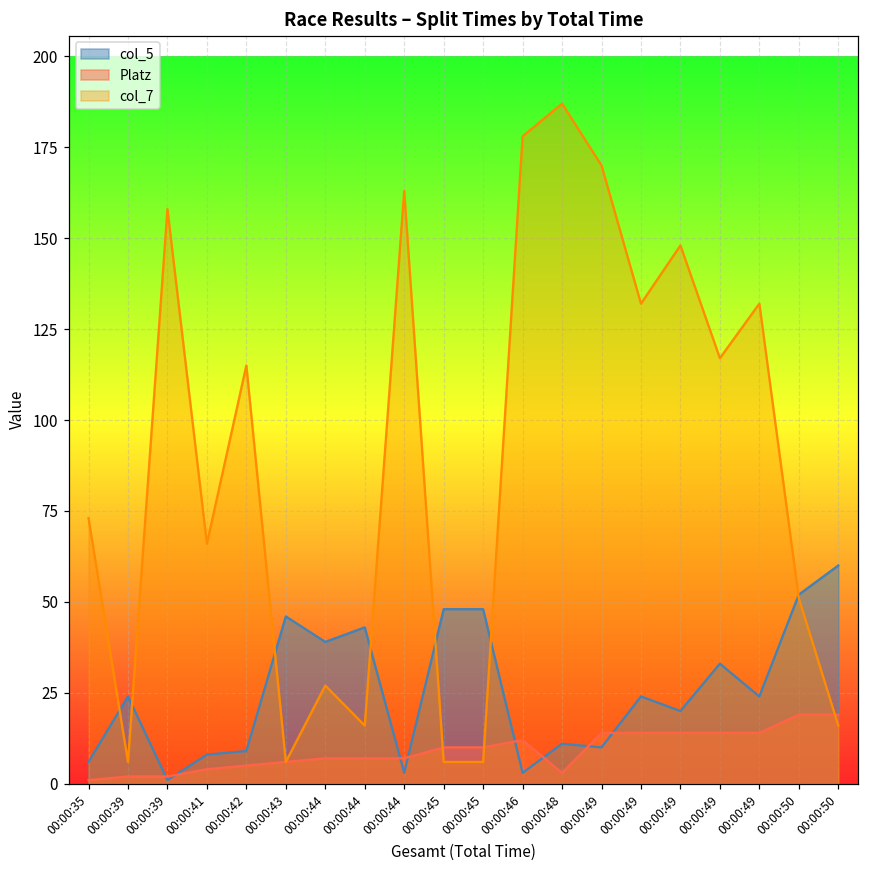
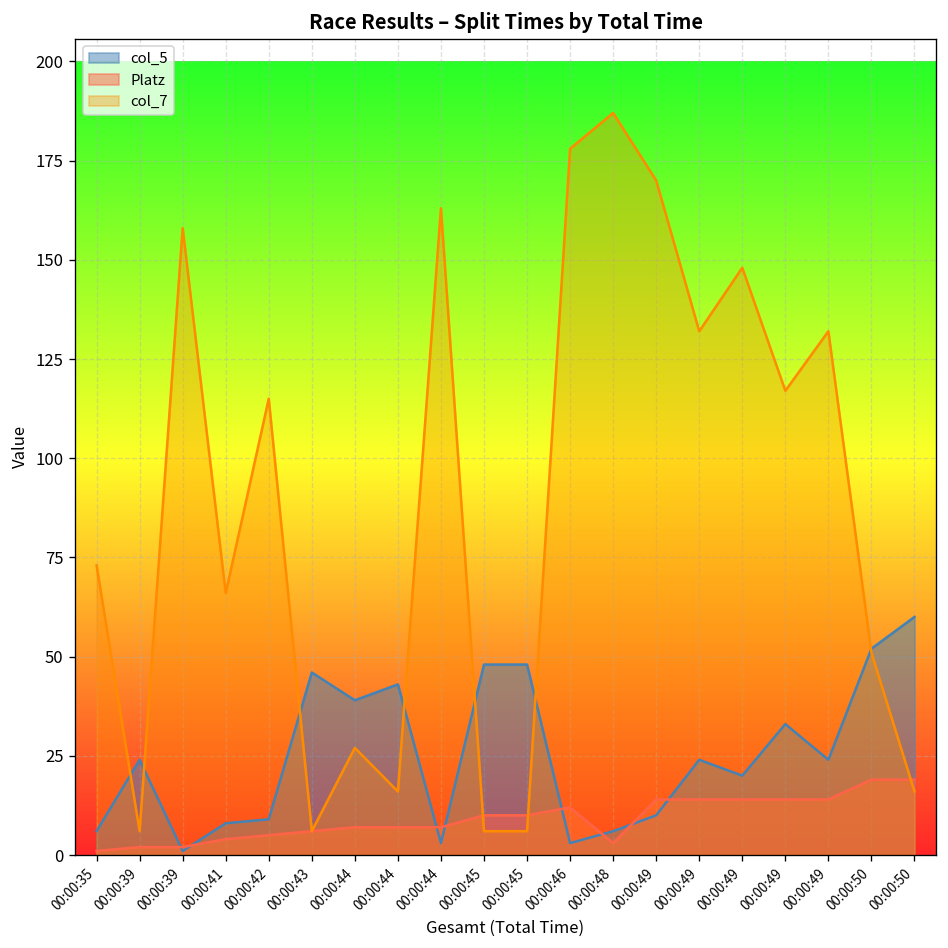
col_5, 00:00:48: 11 -> 6
